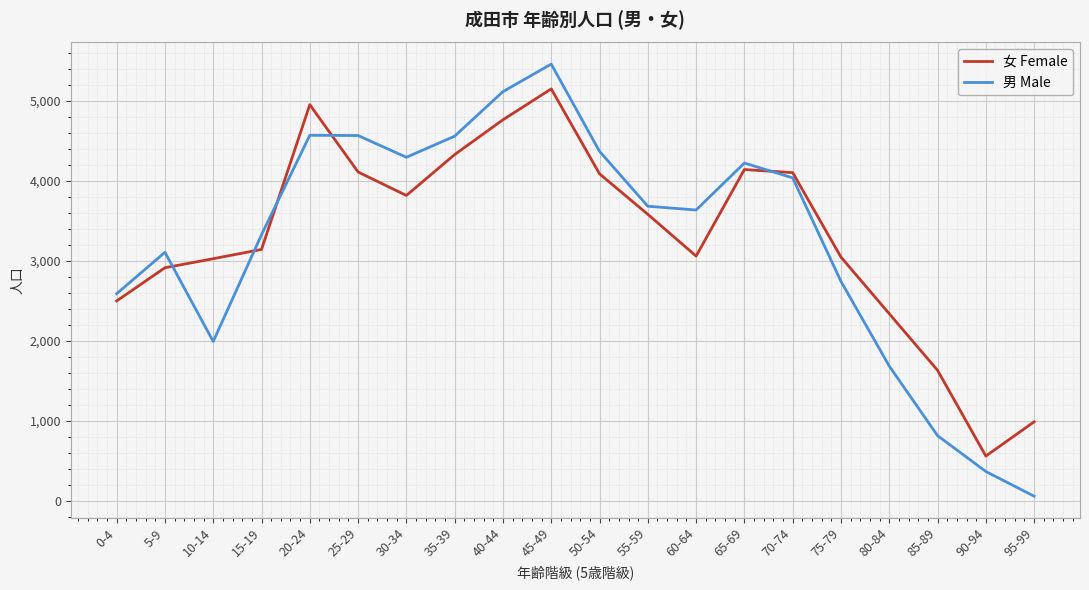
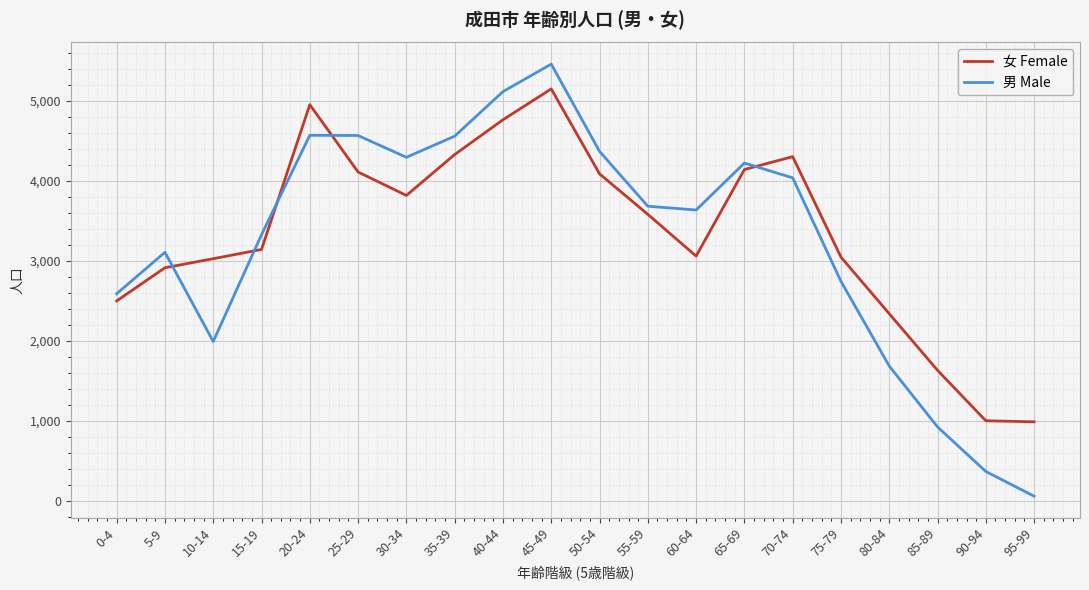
女 Female, 70-74: 4,100 -> 4,300
男 Male, 85-89: 800 -> 900
女 Female, 90-94: 600 -> 1,000
